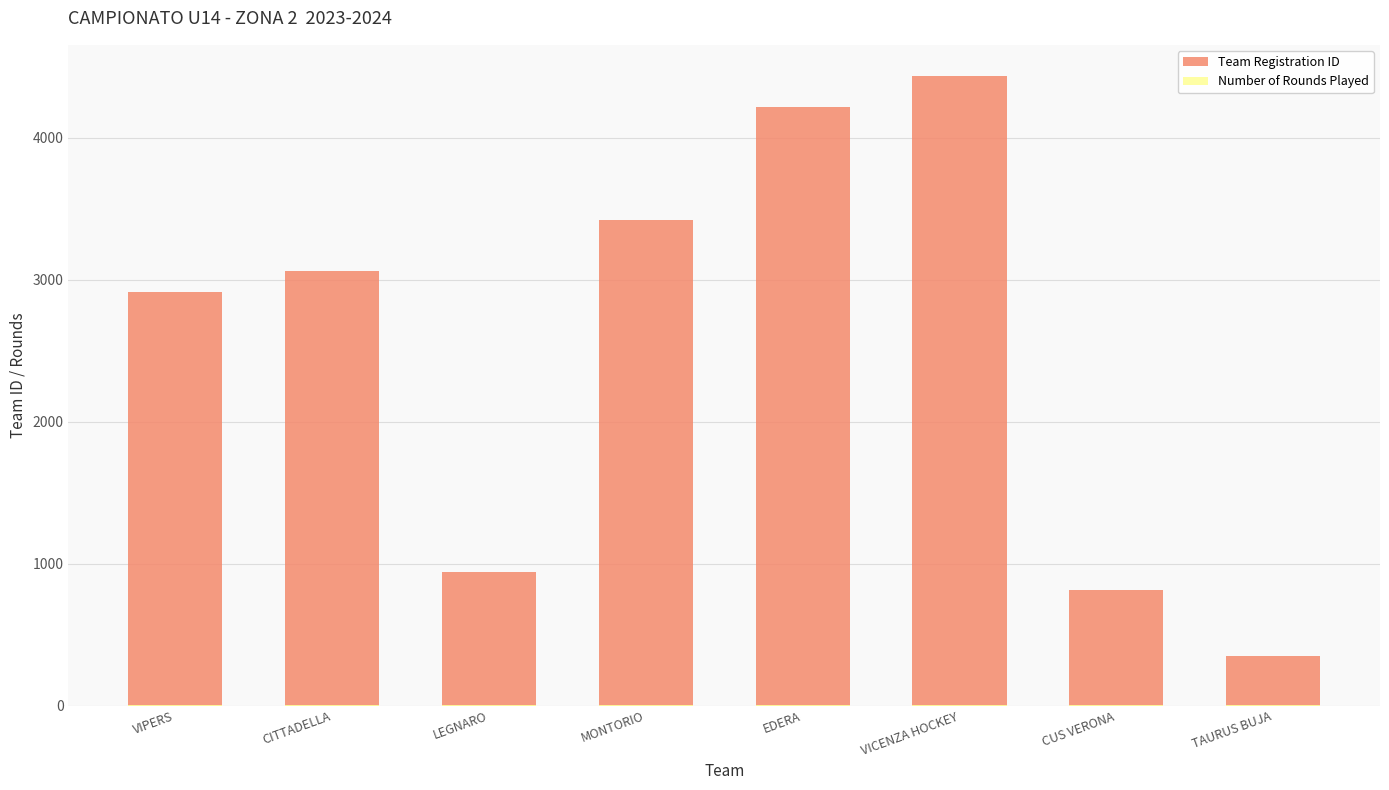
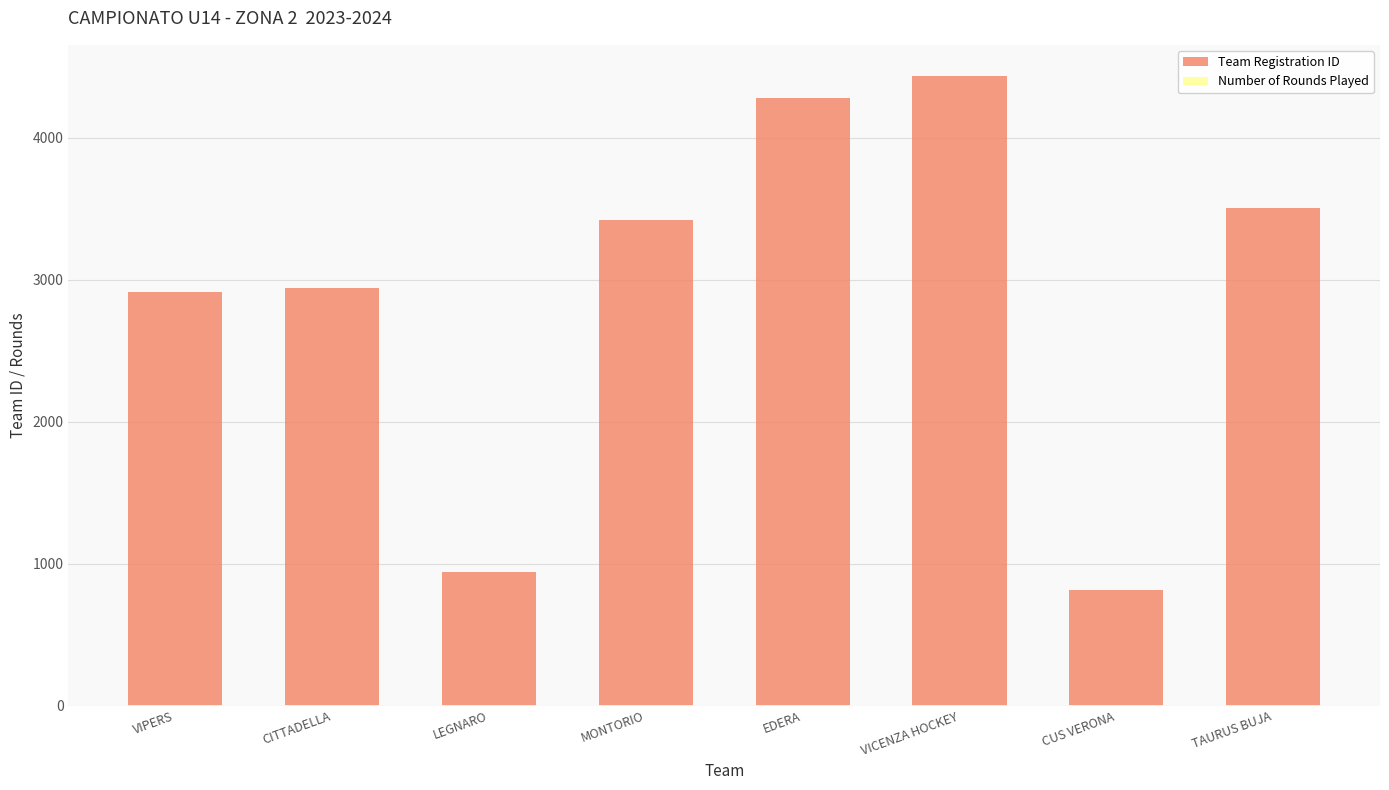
Team Registration ID, CITTADELLA: 3060 -> 2940
Team Registration ID, EDERA: 4220 -> 4280
Team Registration ID, TAURUS BUJA: 350 -> 3510
